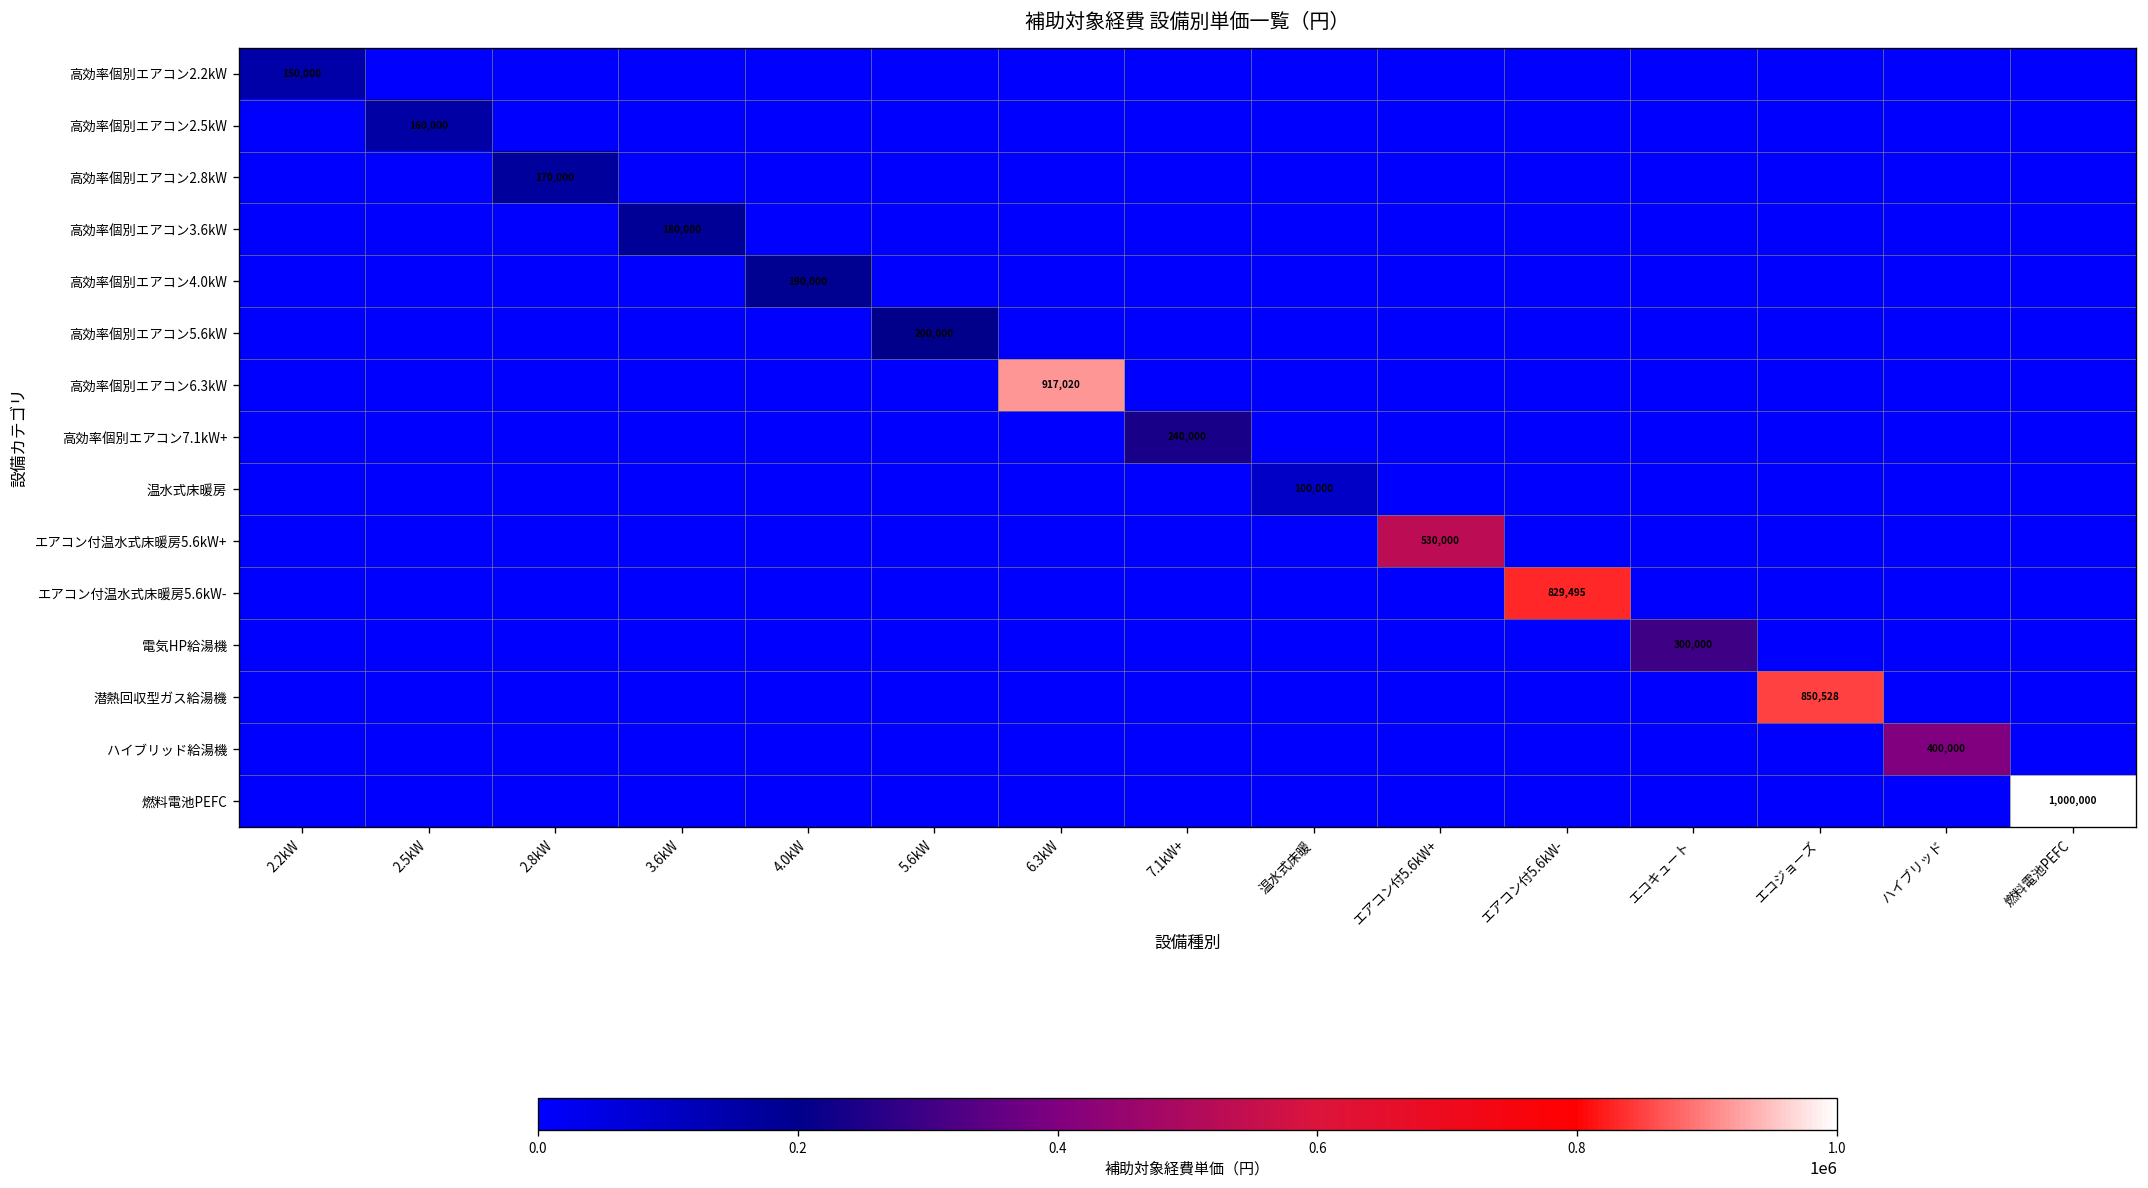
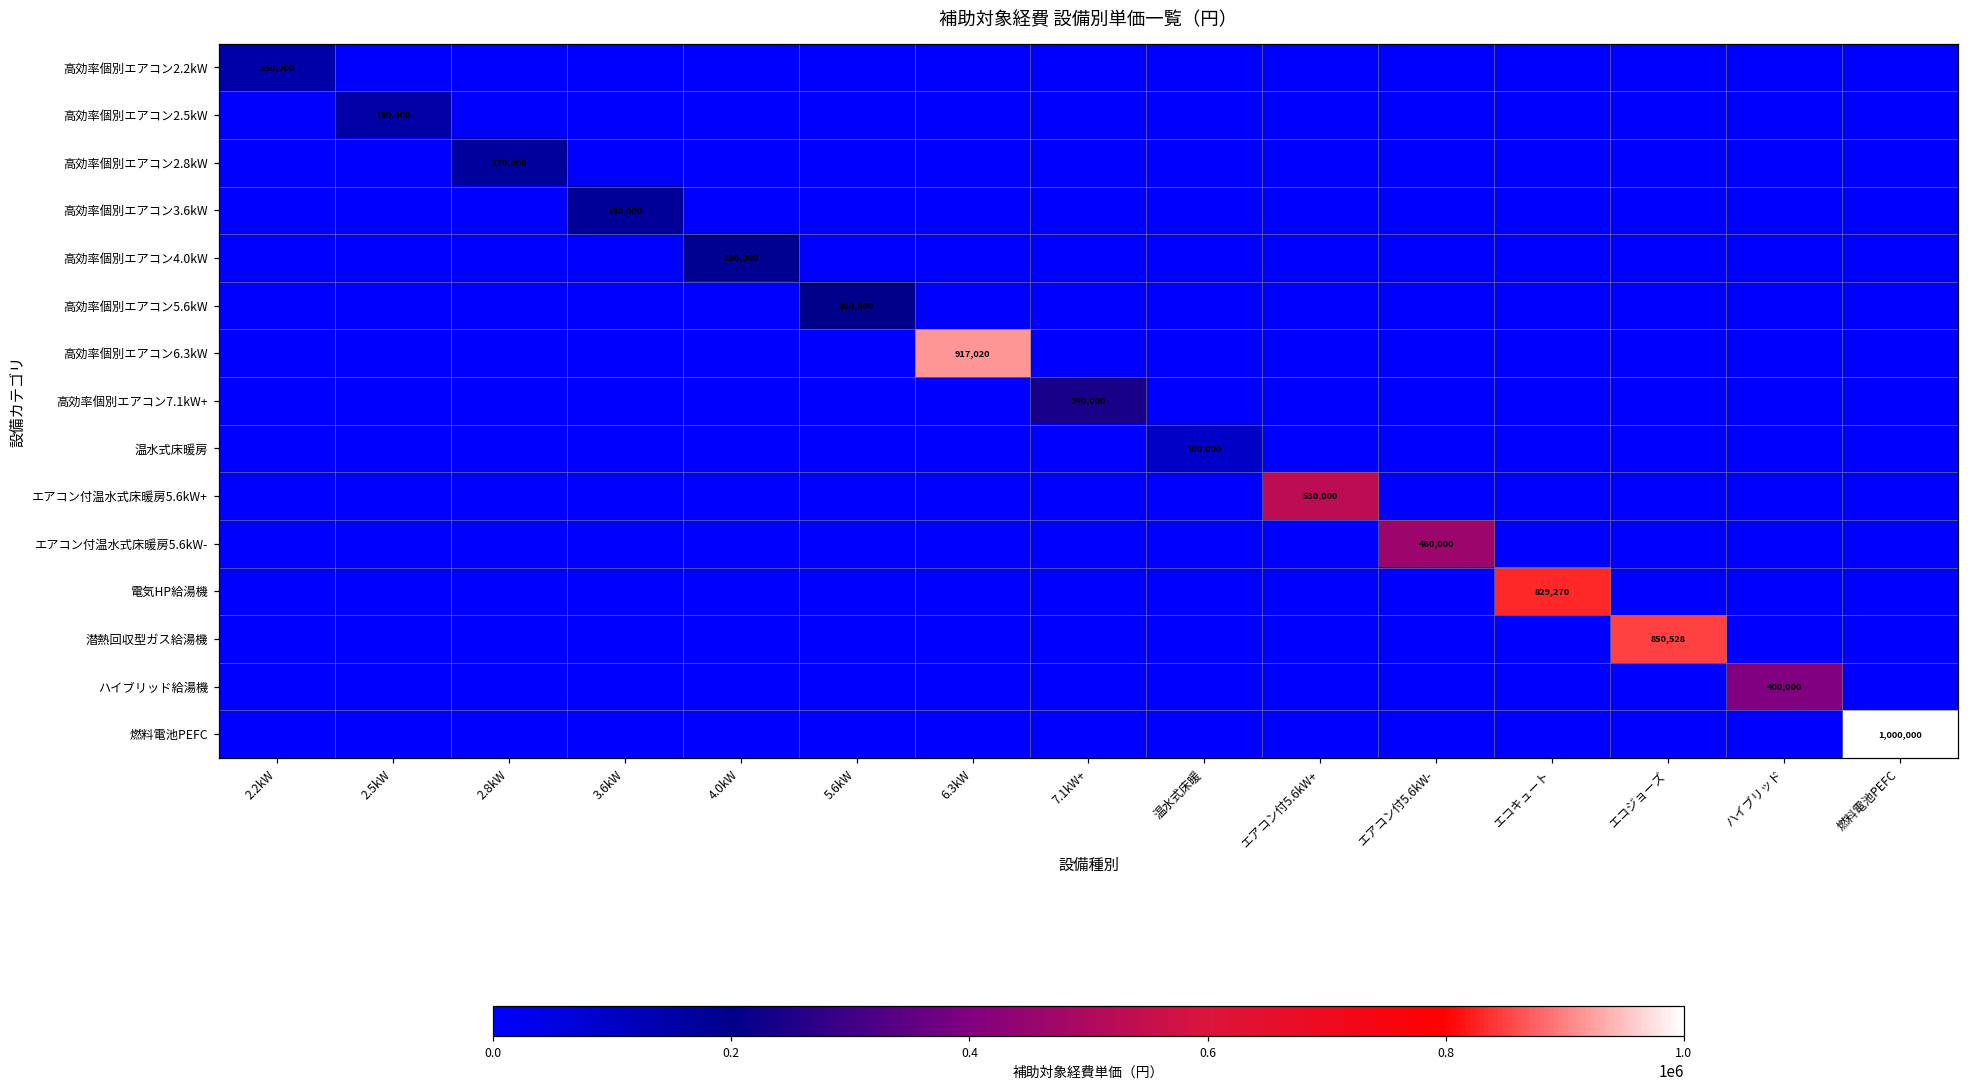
エアコン付温水式床暖房5.6kW-, エアコン付5.6kW-: 829,495 -> 460,000
電気HP給湯機, エコキュート: 300,000 -> 829,270
